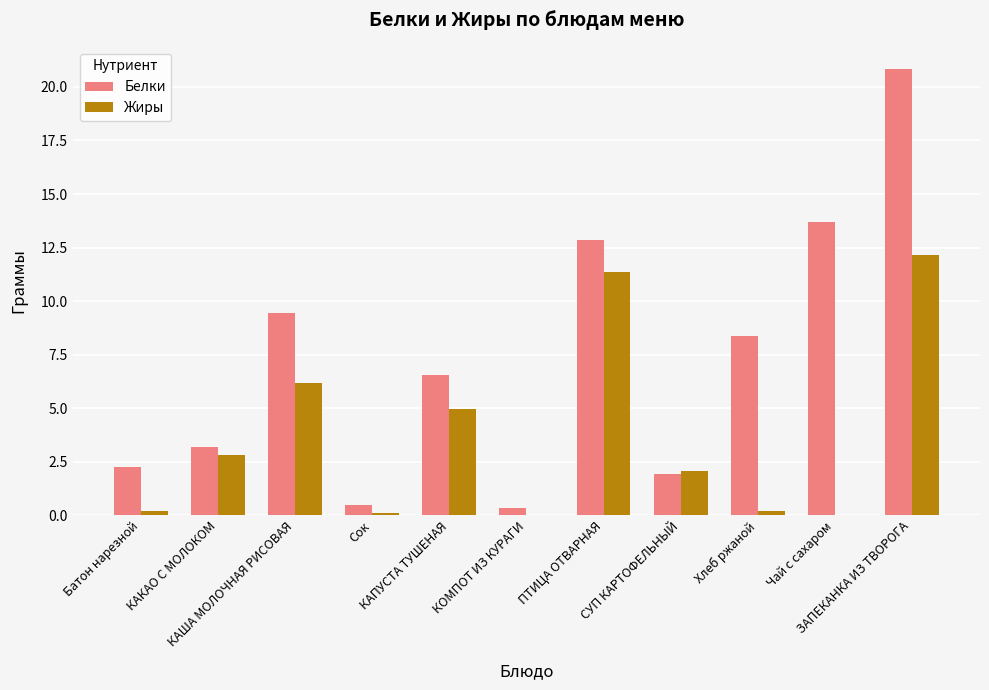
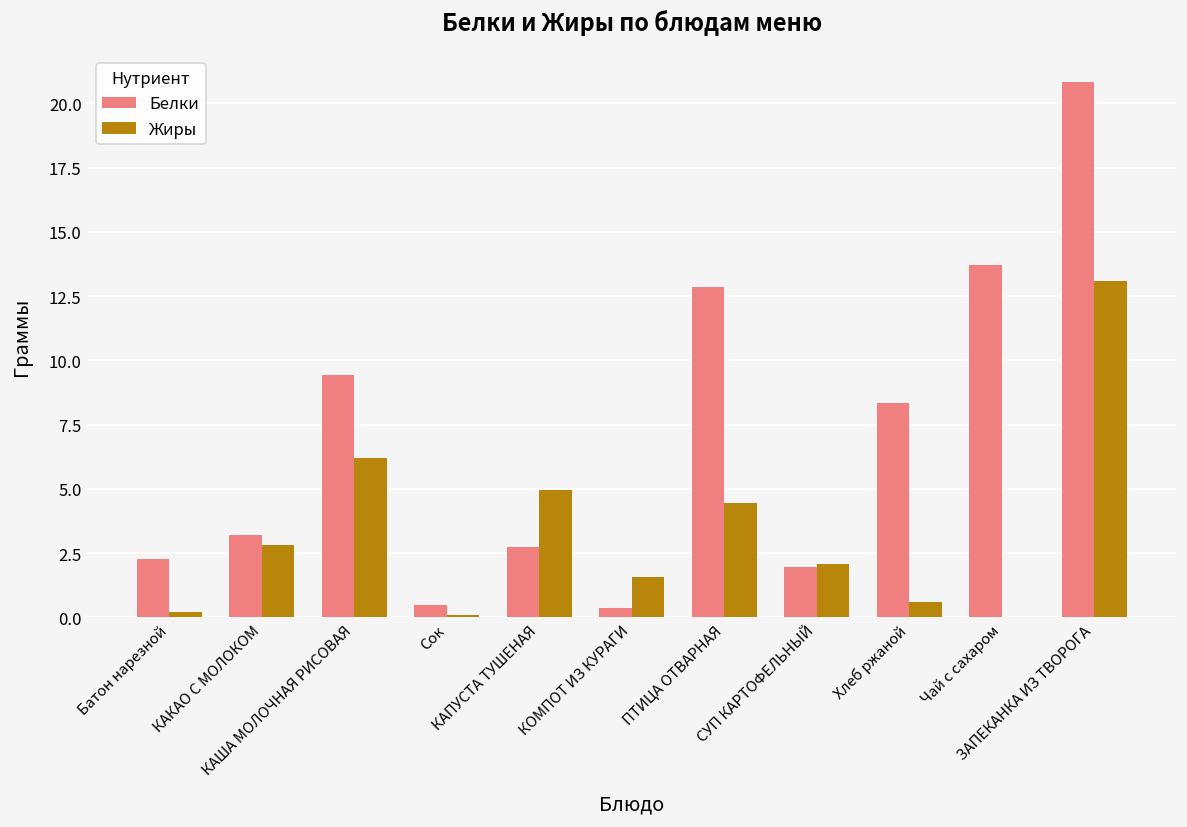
Белки, КАПУСТА ТУШЕНАЯ: 6.6 -> 2.7
Жиры, КОМПОТ ИЗ КУРАГИ: 0.0 -> 1.6
Жиры, ПТИЦА ОТВАРНАЯ: 11.4 -> 4.5
Жиры, Хлеб ржаной: 0.2 -> 0.6
Жиры, ЗАПЕКАНКА ИЗ ТВОРОГА: 12.2 -> 13.1
